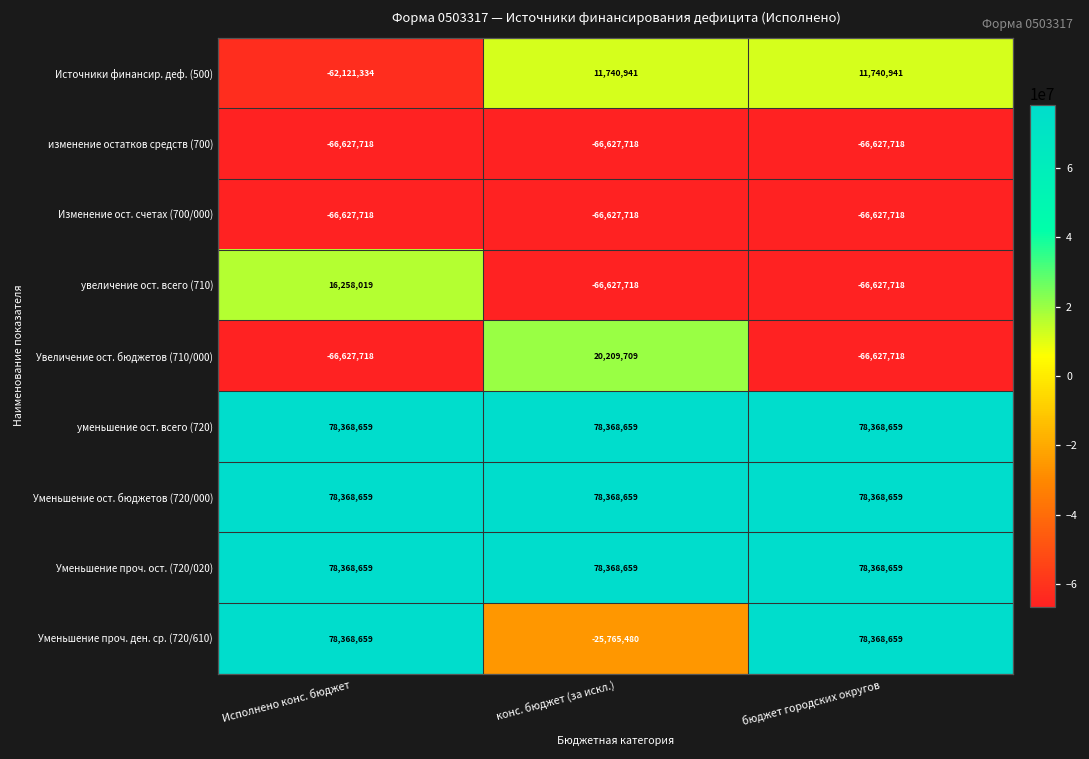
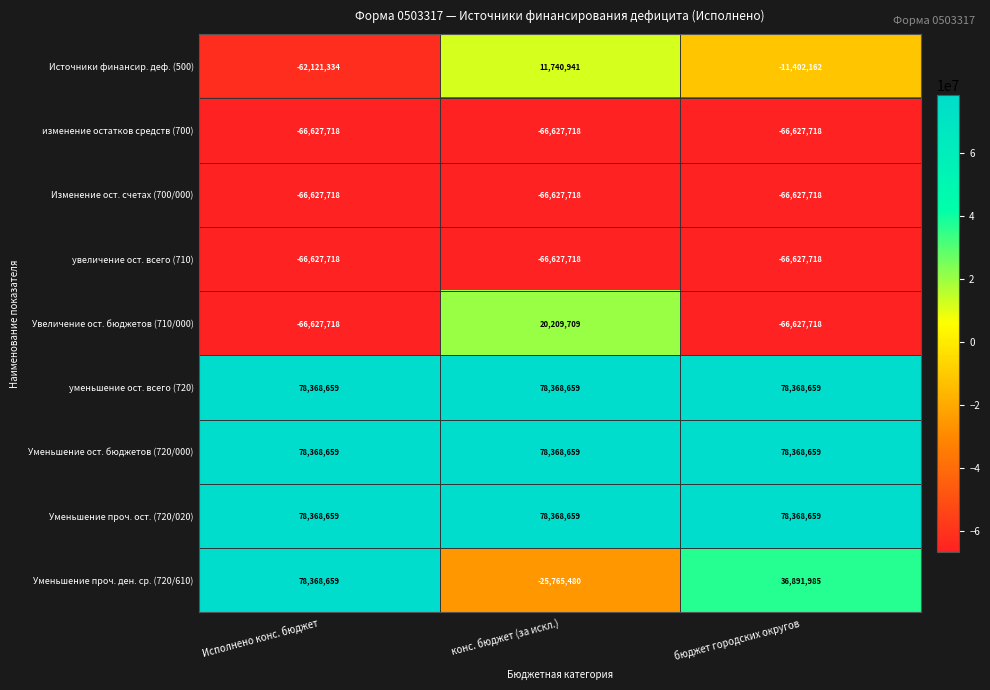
Источники финансир. деф. (500), бюджет городских округов: 11,740,941 -> -11,402,162
увеличение ост. всего (710), Исполнено конс. бюджет: 16,258,019 -> -66,627,718
Уменьшение проч. ден. ср. (720/610), бюджет городских округов: 78,368,659 -> 36,891,985
